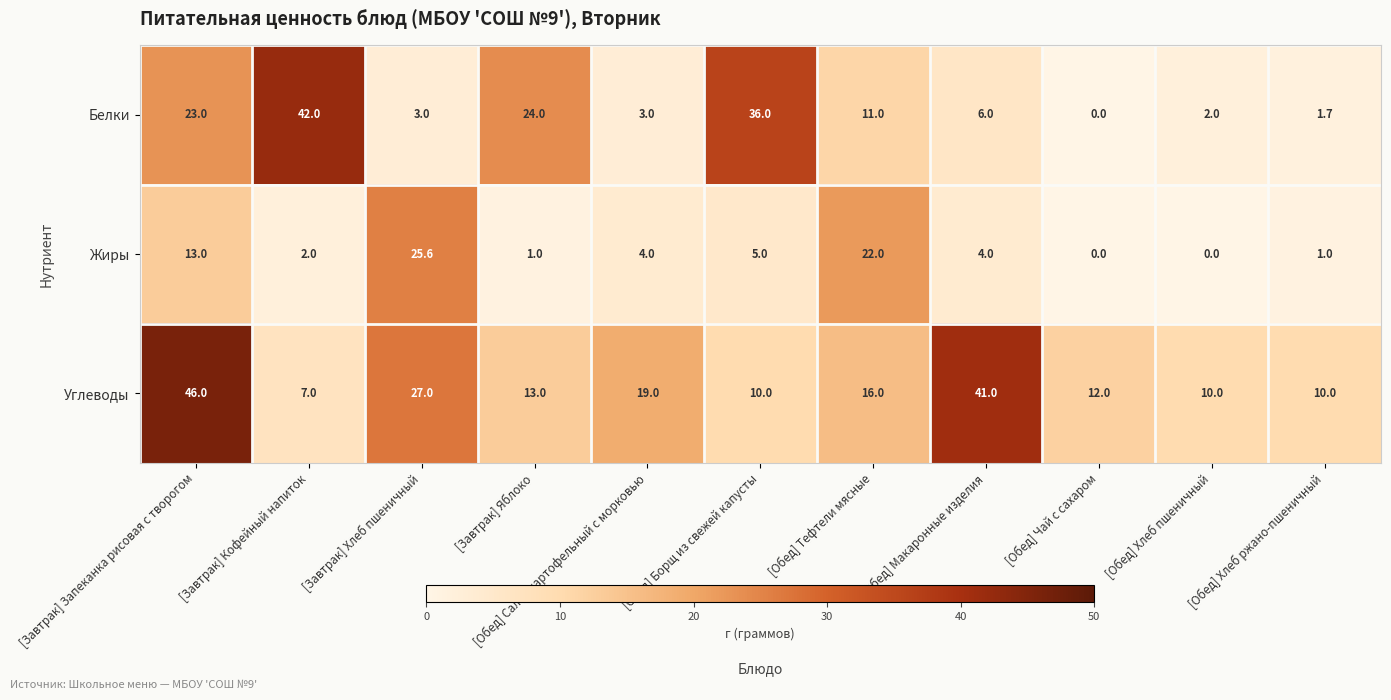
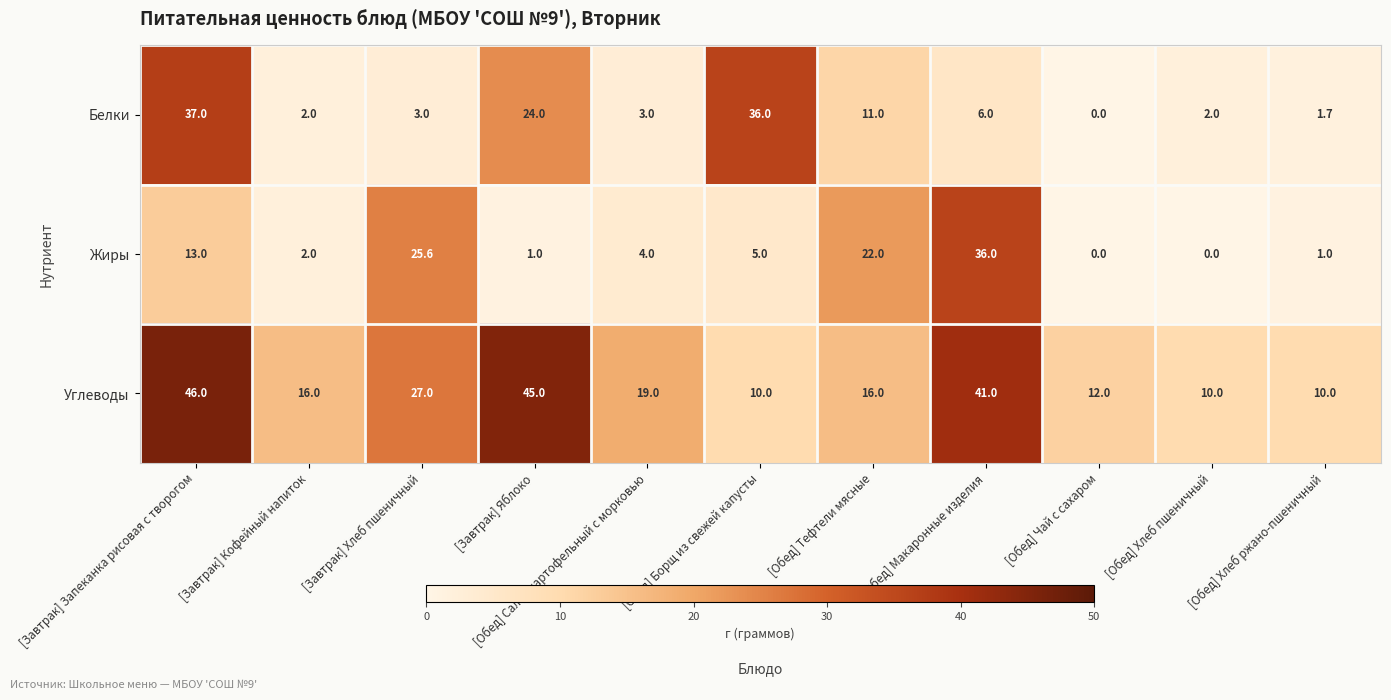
Белки, [Завтрак] Запеканка рисовая с творогом: 23.0 -> 37.0
Белки, [Завтрак] Кофейный напиток: 42.0 -> 2.0
Жиры, [Обед] Макаронные изделия: 4.0 -> 36.0
Углеводы, [Завтрак] Кофейный напиток: 7.0 -> 16.0
Углеводы, [Завтрак] Яблоко: 13.0 -> 45.0
